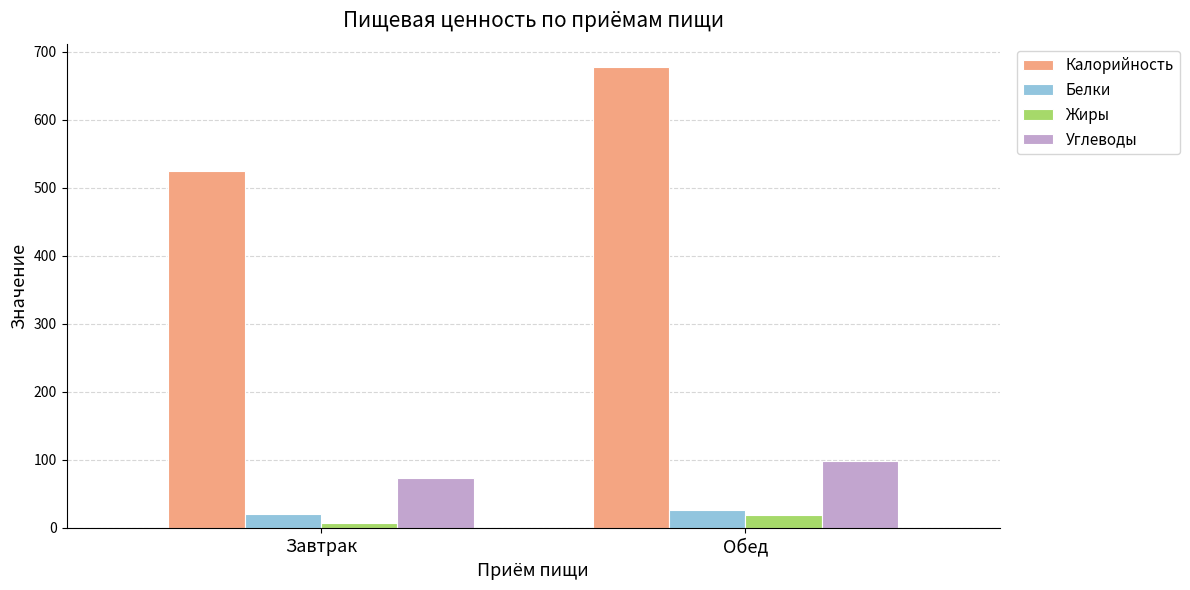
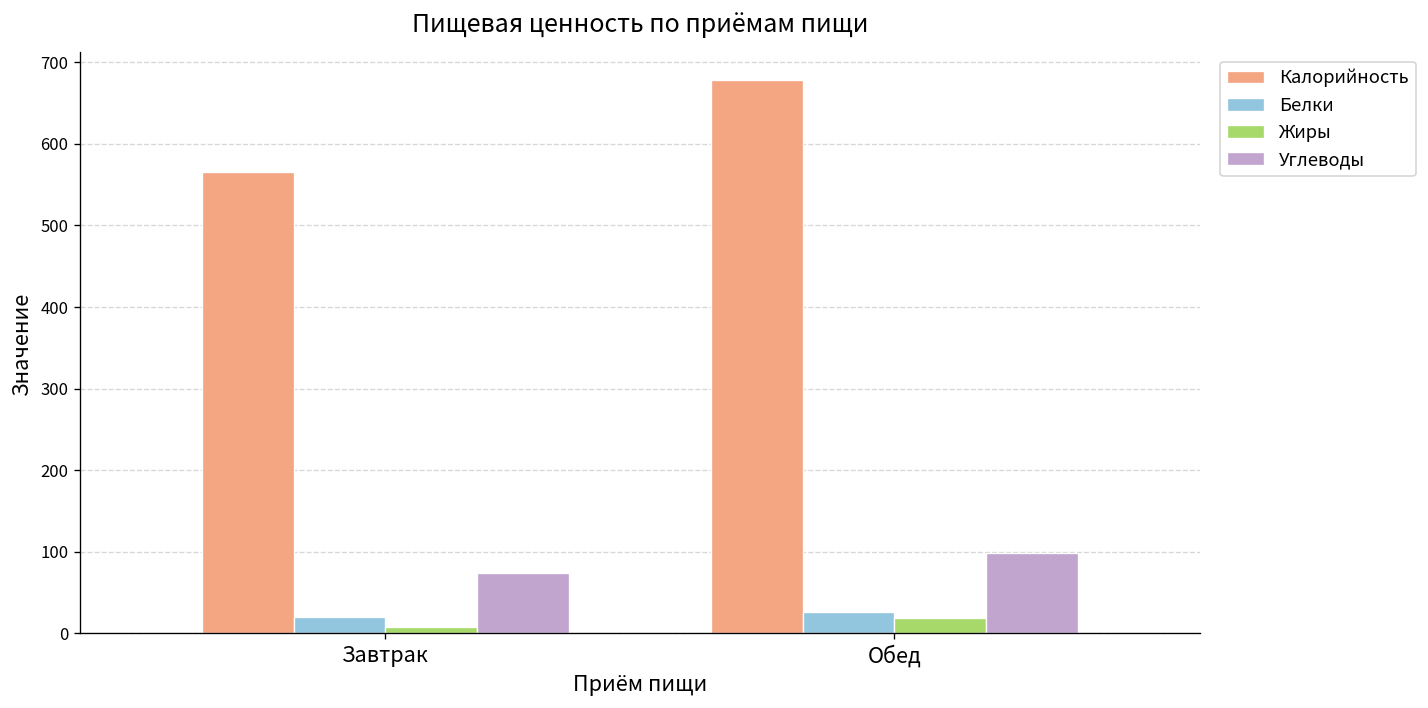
Калорийность, Завтрак: 520 -> 570
